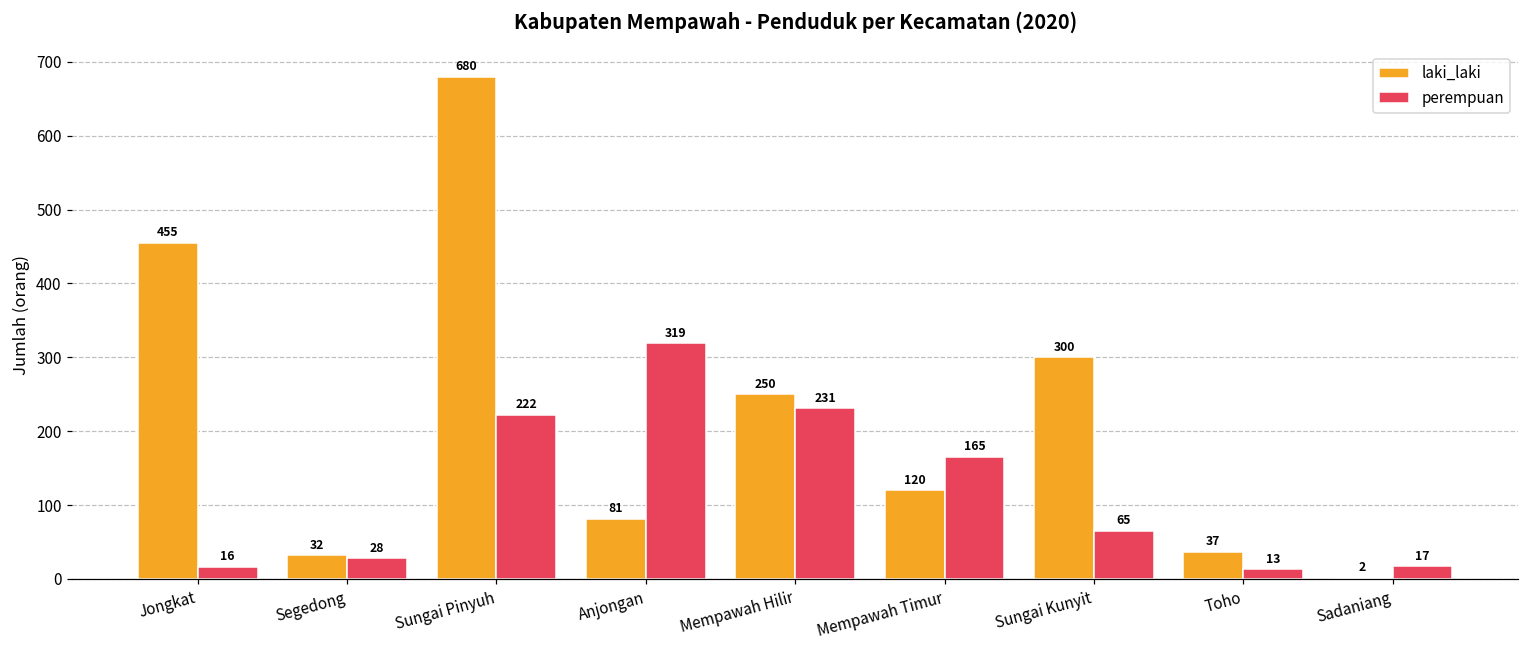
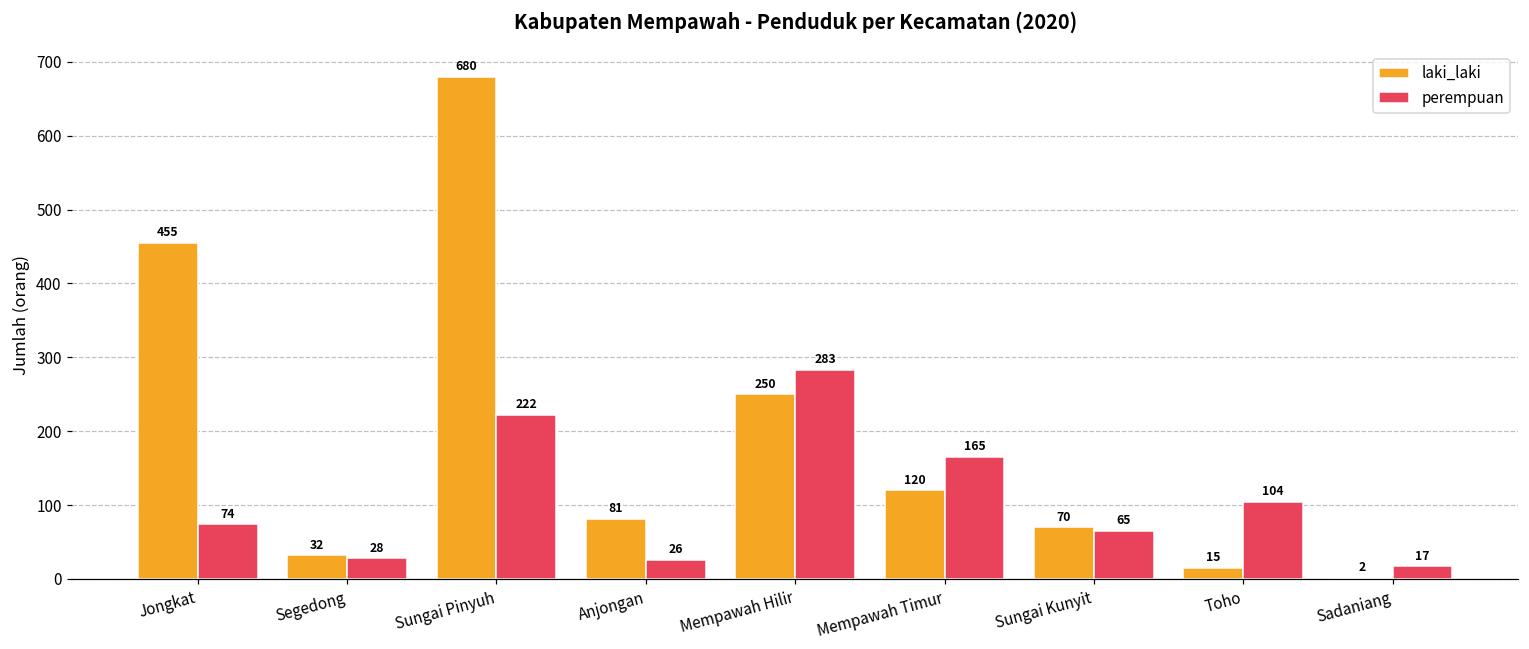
perempuan, Jongkat: 16 -> 74
perempuan, Anjongan: 319 -> 26
perempuan, Mempawah Hilir: 231 -> 283
laki_laki, Sungai Kunyit: 300 -> 70
laki_laki, Toho: 37 -> 15
perempuan, Toho: 13 -> 104
